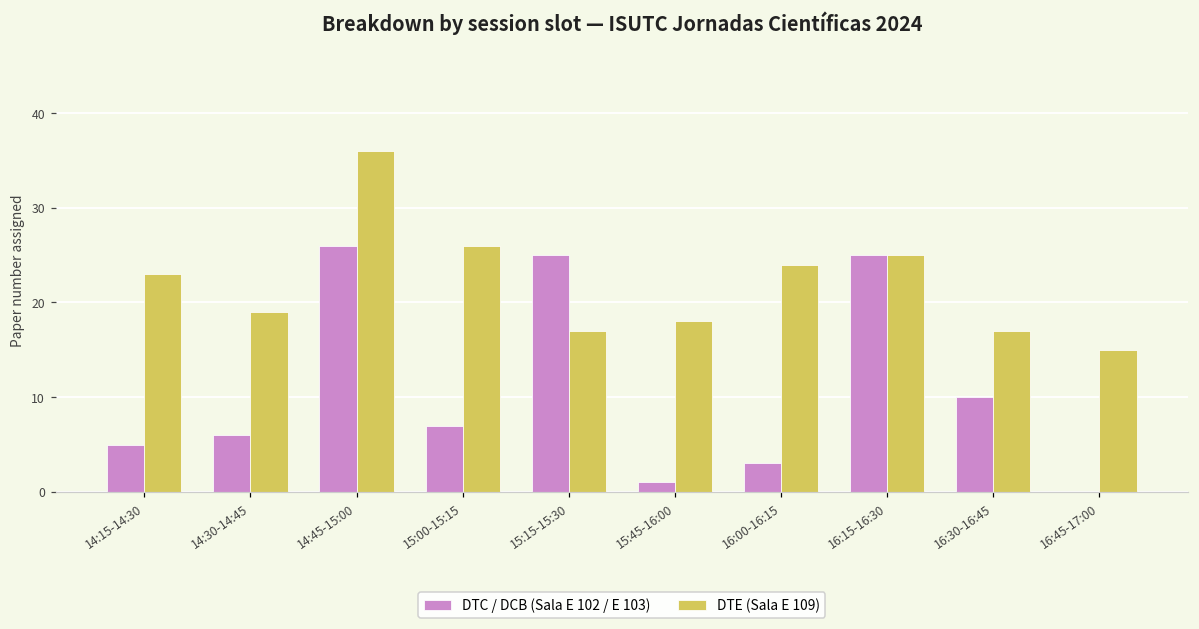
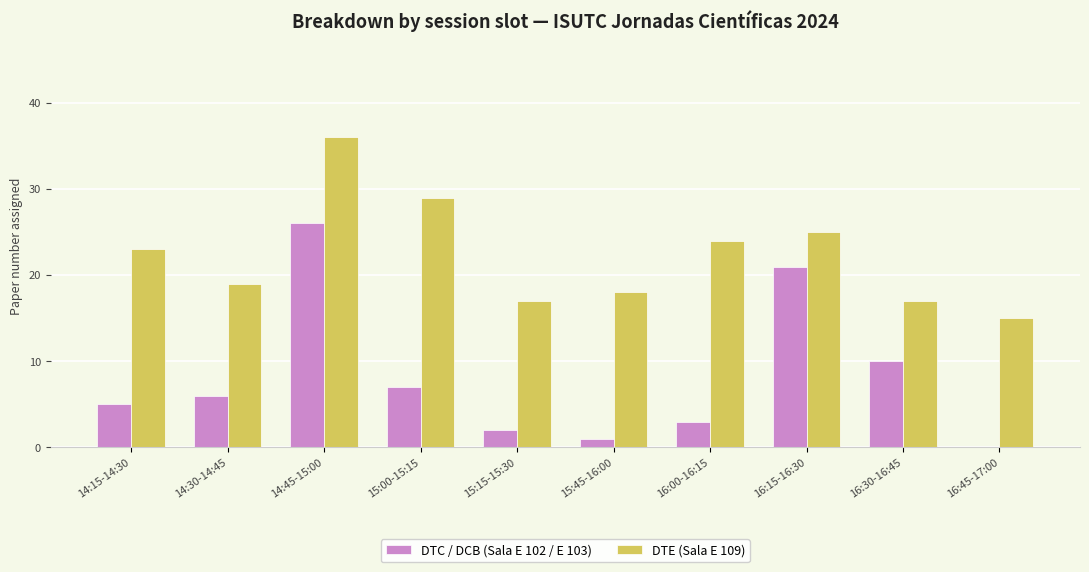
DTE (Sala E 109), 15:00-15:15: 26 -> 29
DTC / DCB (Sala E 102 / E 103), 15:15-15:30: 25 -> 2
DTC / DCB (Sala E 102 / E 103), 16:15-16:30: 25 -> 21
